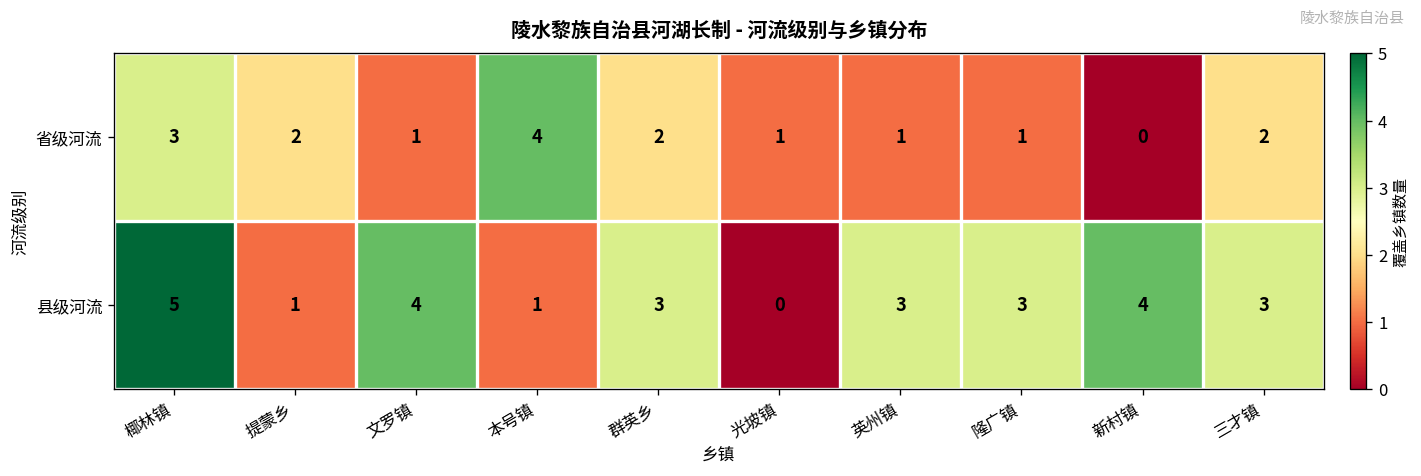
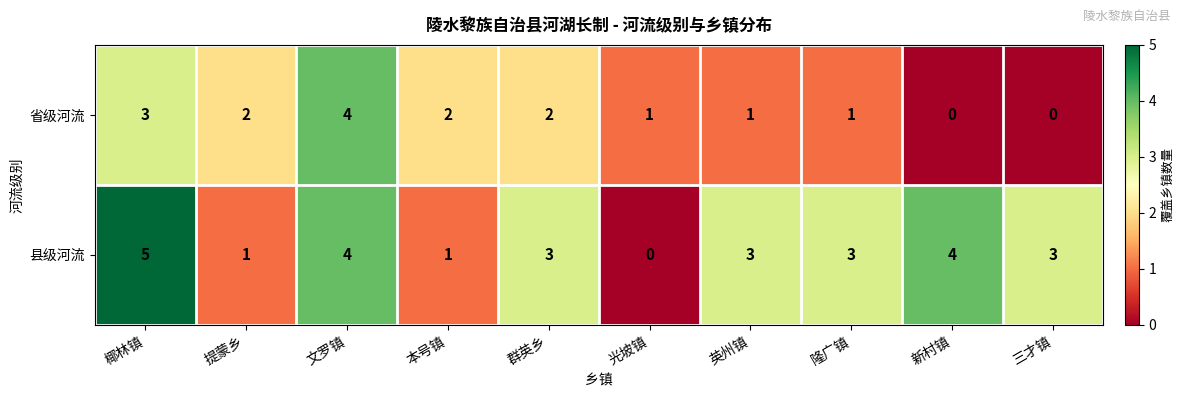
省级河流, 文罗镇: 1 -> 4
省级河流, 本号镇: 4 -> 2
省级河流, 三才镇: 2 -> 0
